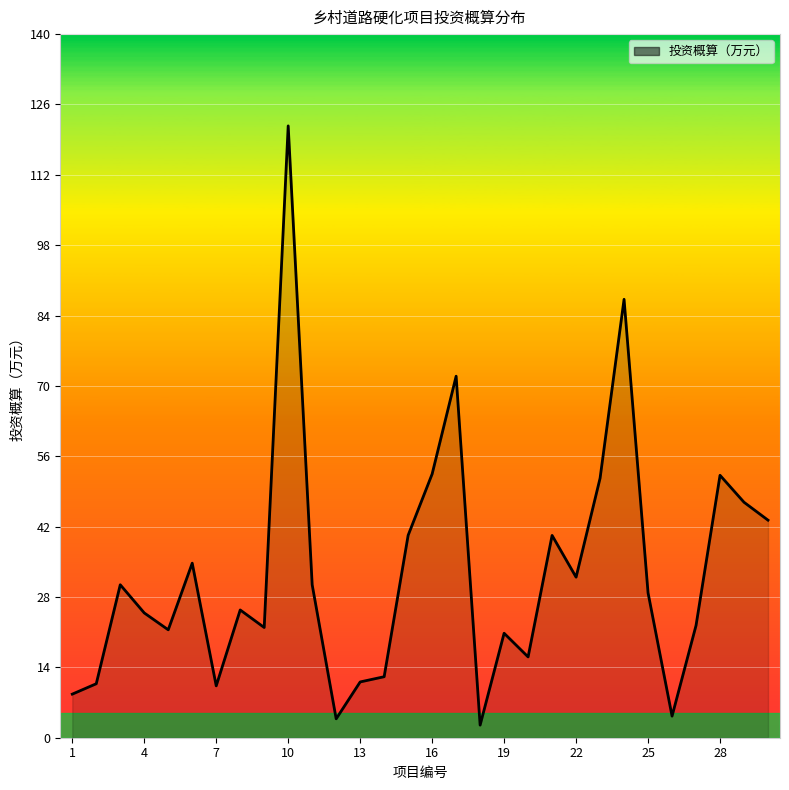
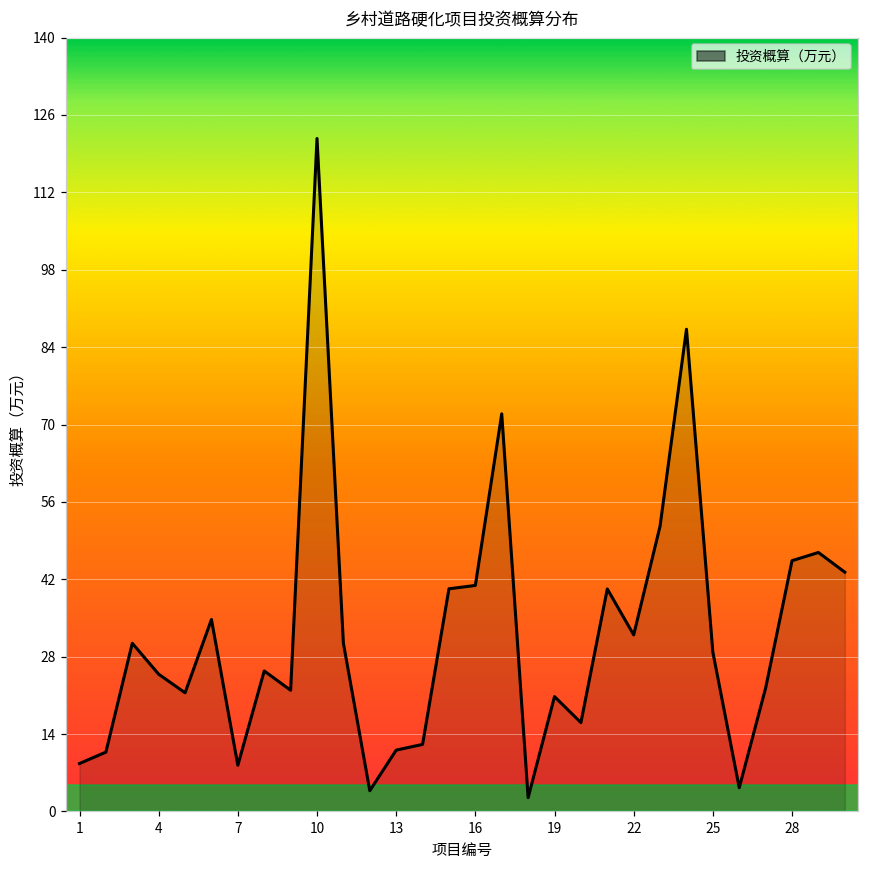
7: 10 -> 8
16: 53 -> 41
28: 53 -> 46
